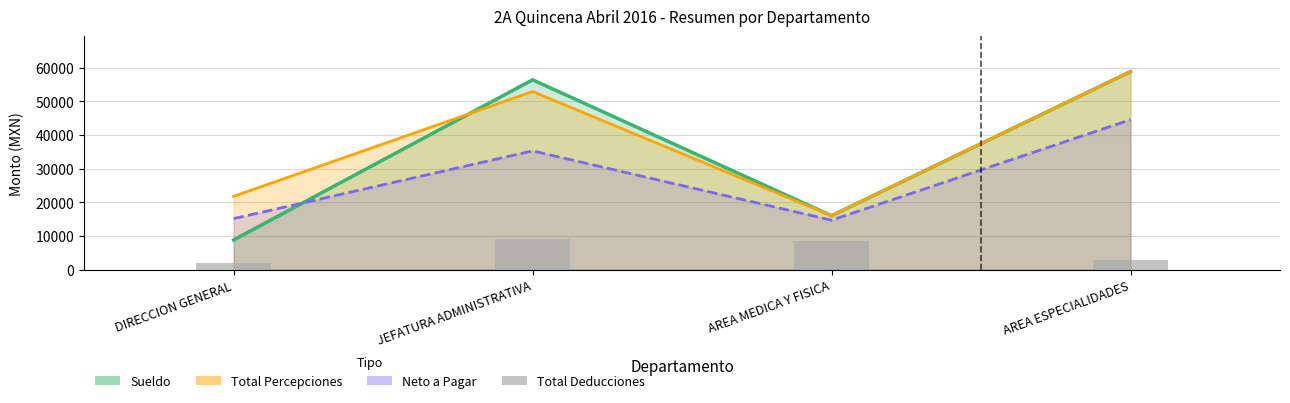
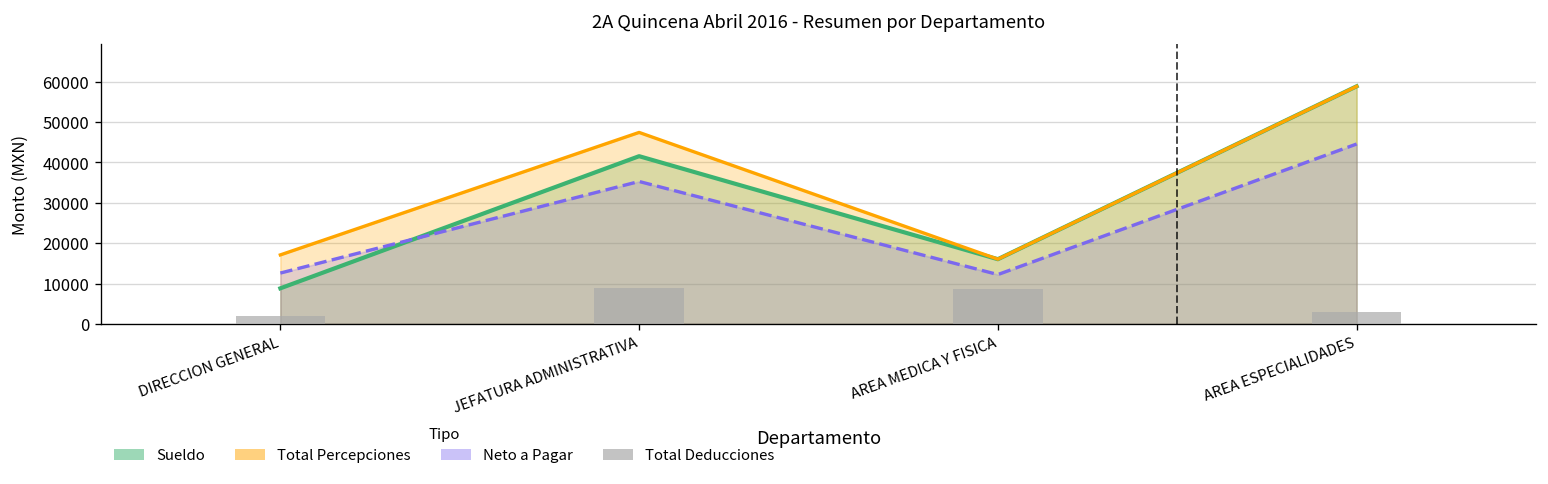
Total Percepciones, DIRECCION GENERAL: 22000 -> 17000
Neto a Pagar, DIRECCION GENERAL: 15000 -> 13000
Sueldo, JEFATURA ADMINISTRATIVA: 56000 -> 42000
Total Percepciones, JEFATURA ADMINISTRATIVA: 53000 -> 47000
Neto a Pagar, AREA MEDICA Y FISICA: 15000 -> 12000
